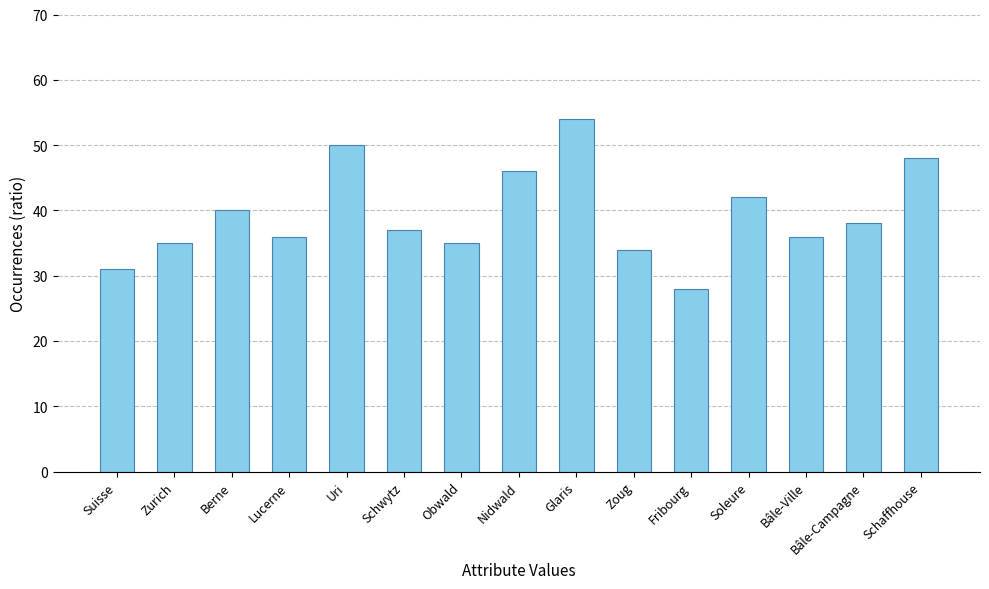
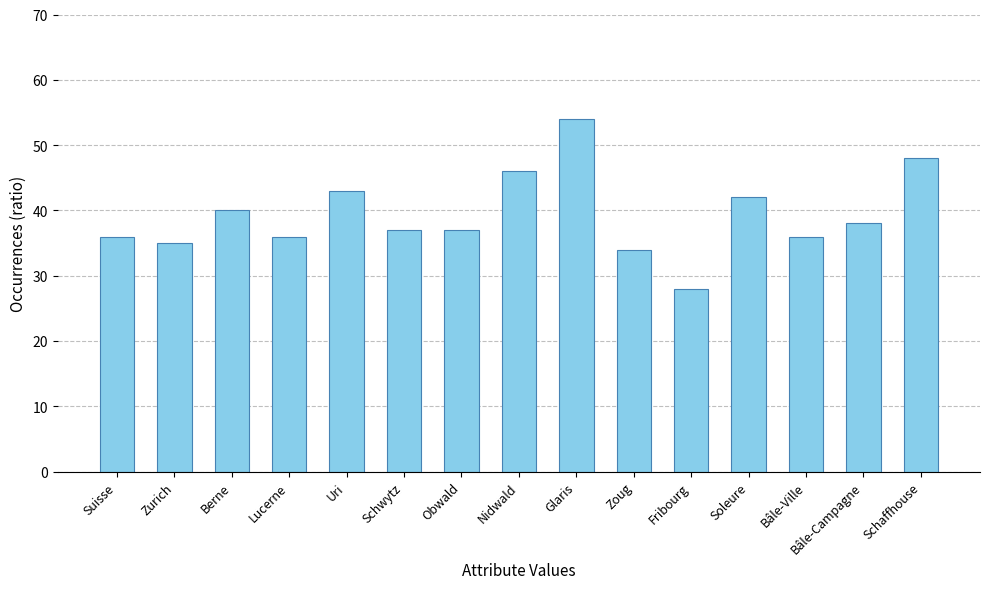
Suisse: 31 -> 36
Uri: 50 -> 43
Obwald: 35 -> 37
